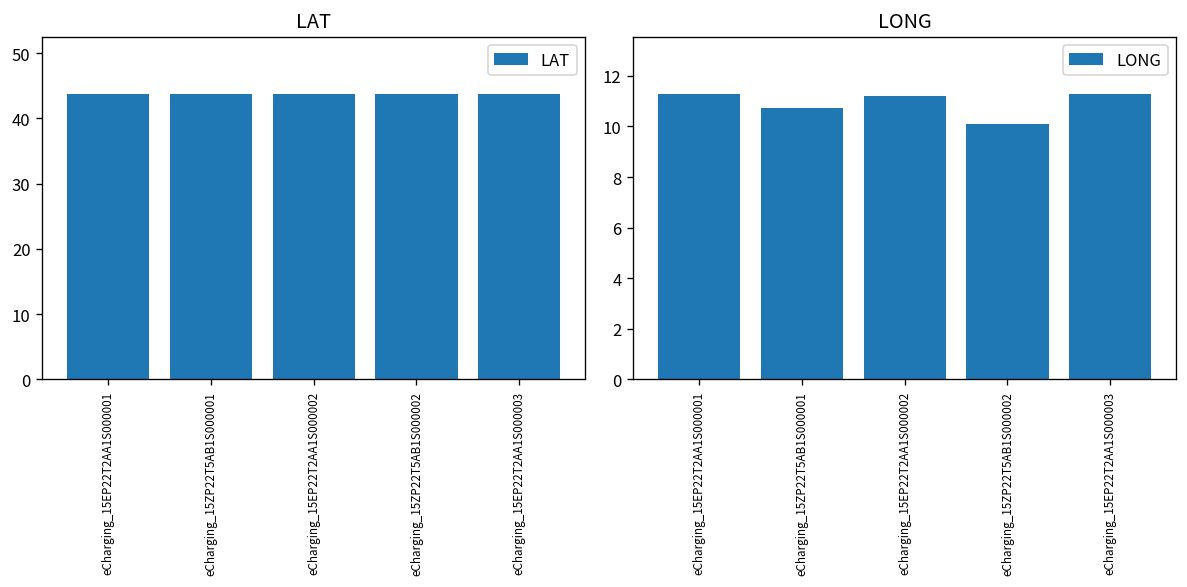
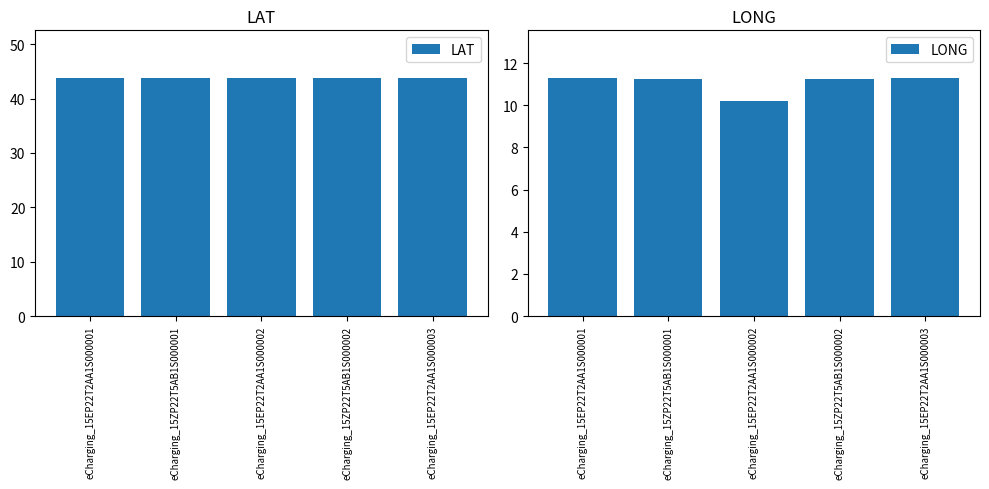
LONG, eCharging_15ZP22T5AB1S000001: 10.7 -> 11.2
LONG, eCharging_15EP22T2AA1S000002: 11.2 -> 10.2
LONG, eCharging_15ZP22T5AB1S000002: 10.1 -> 11.2
